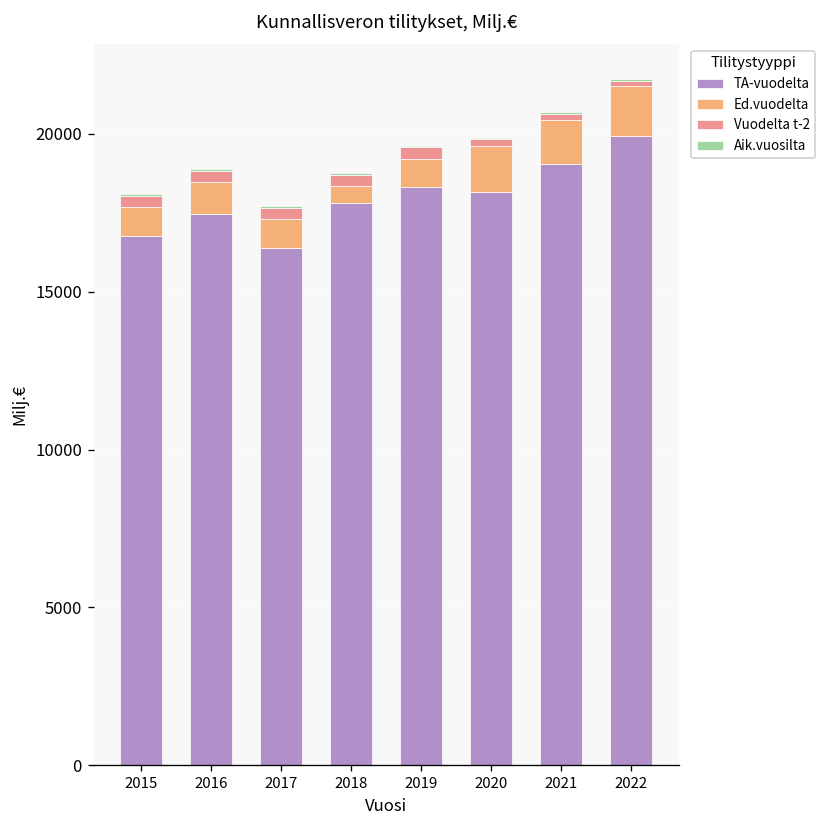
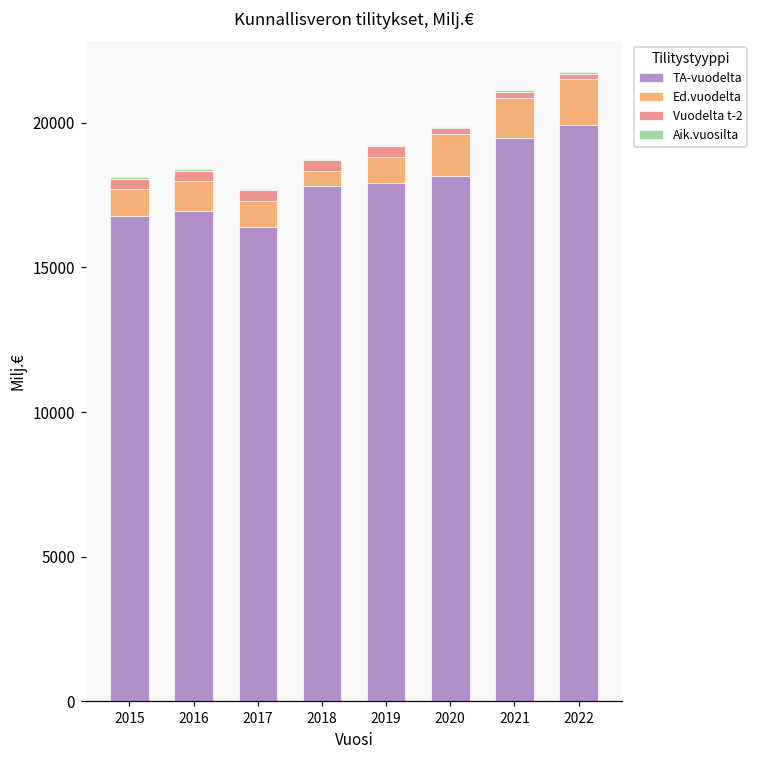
TA-vuodelta, 2016: 17500 -> 17000
TA-vuodelta, 2019: 18300 -> 17900
TA-vuodelta, 2021: 19100 -> 19500
